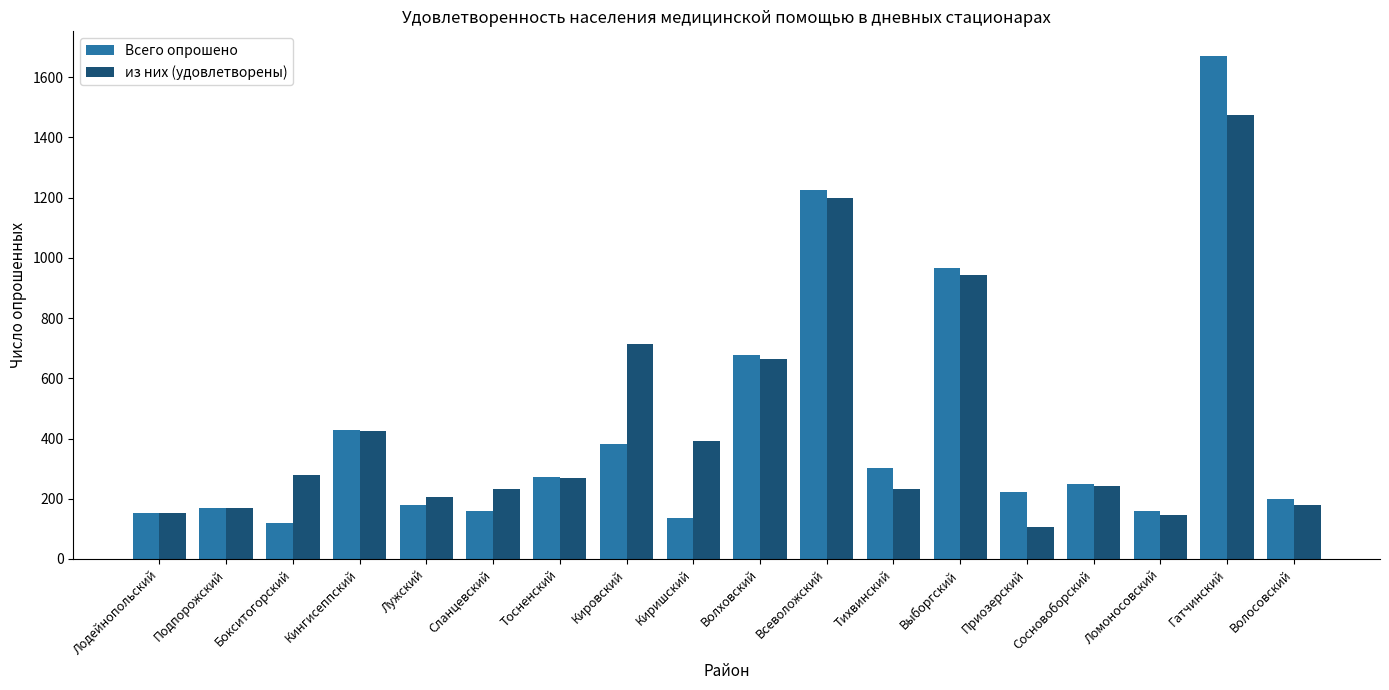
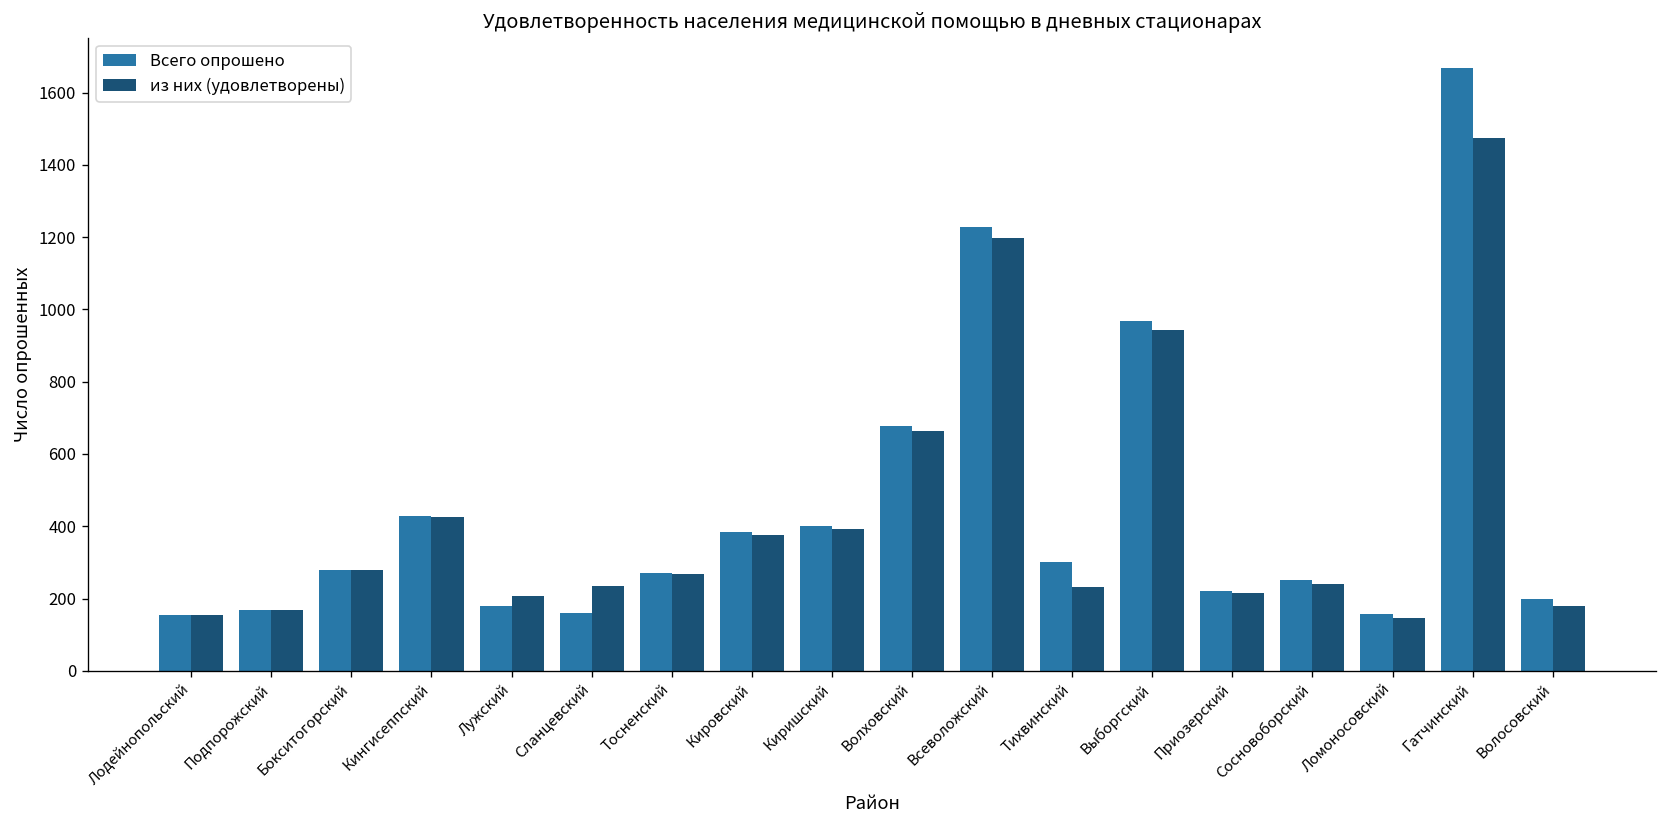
Всего опрошено, Бокситогорский: 120 -> 280
из них (удовлетворены), Кировский: 710 -> 380
Всего опрошено, Киришский: 140 -> 400
из них (удовлетворены), Приозерский: 110 -> 220
